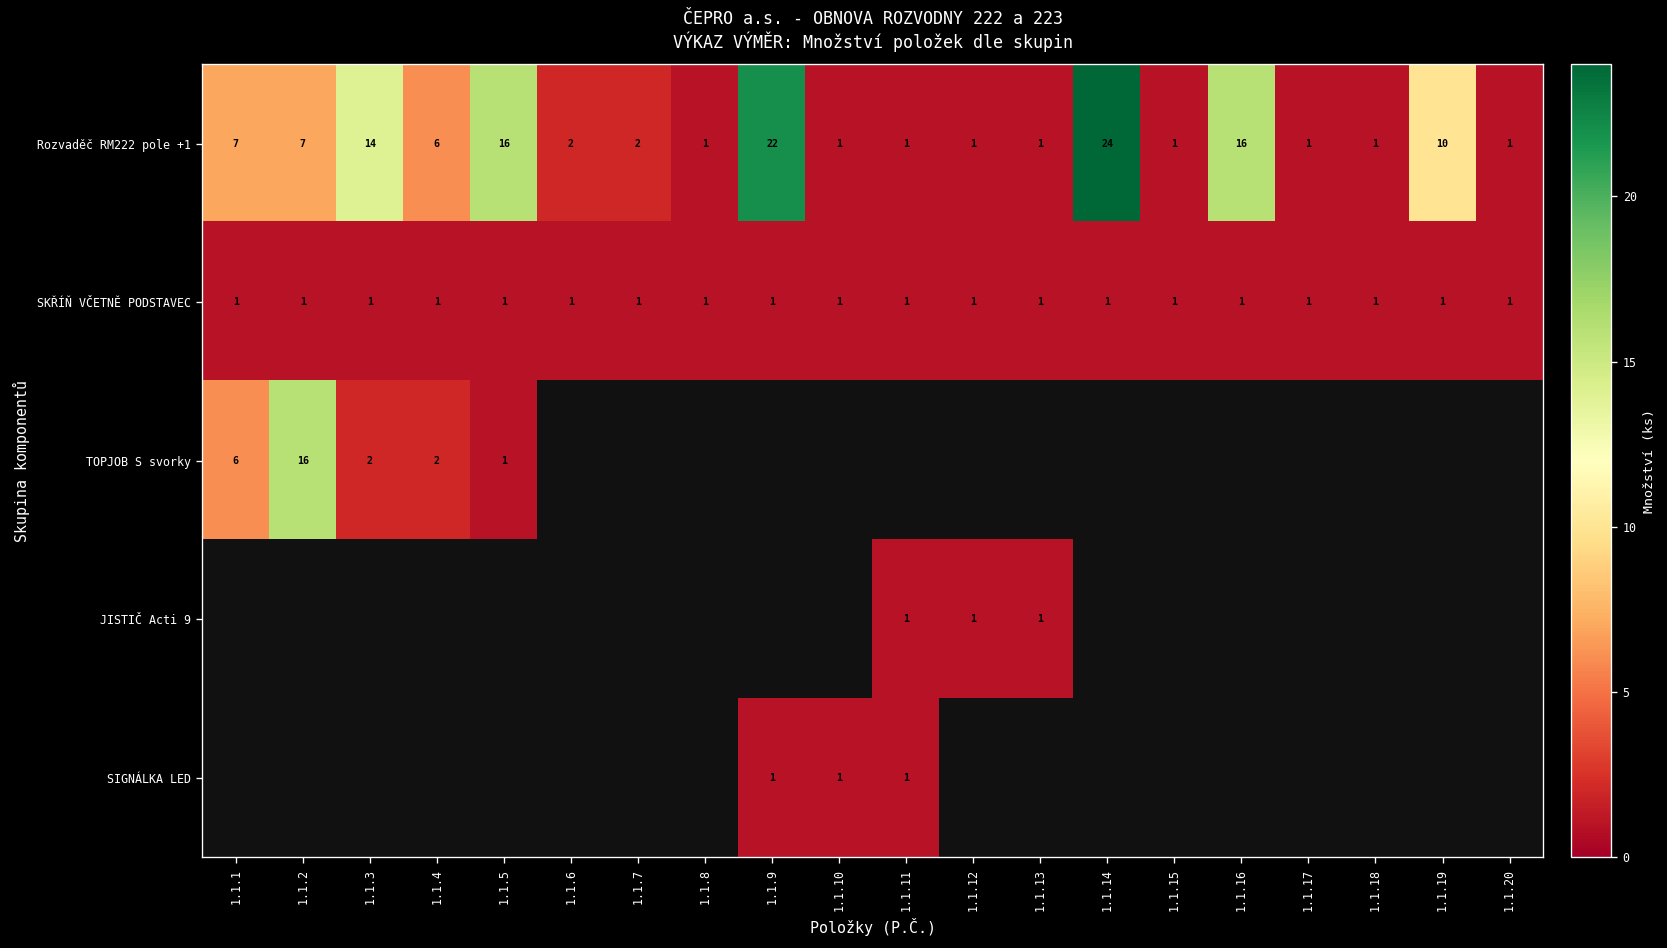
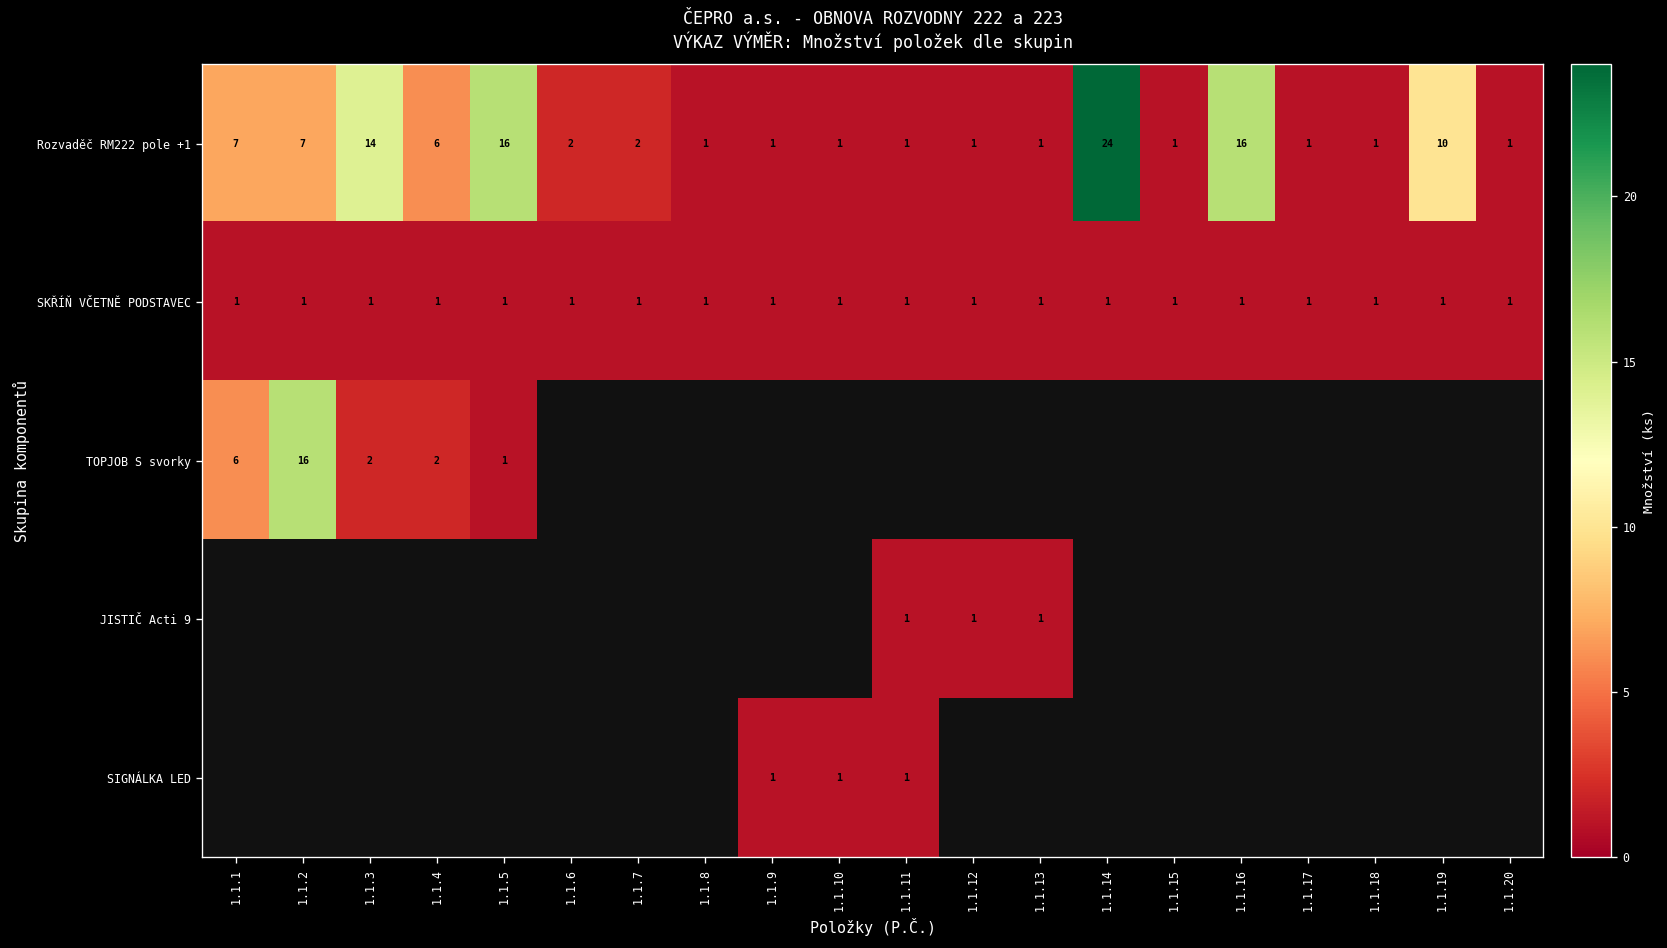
Rozvaděč RM222 pole +1, 1.1.9: 22 -> 1
